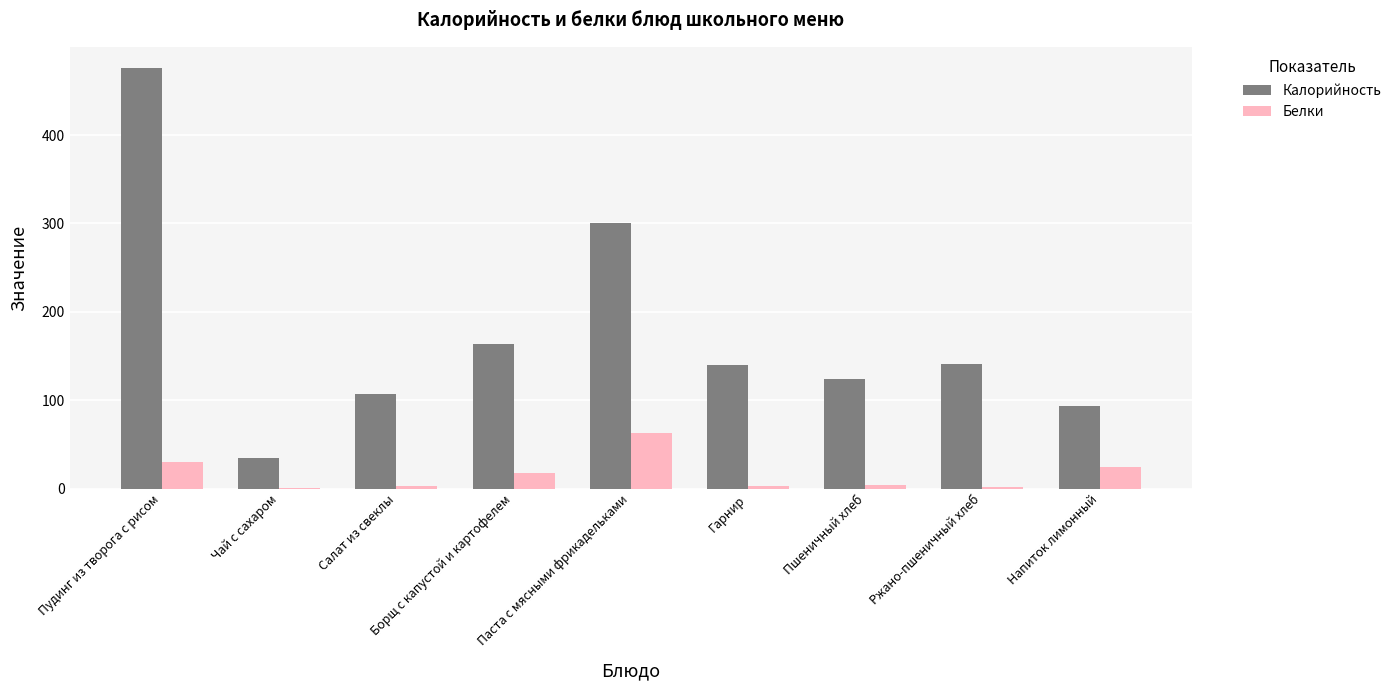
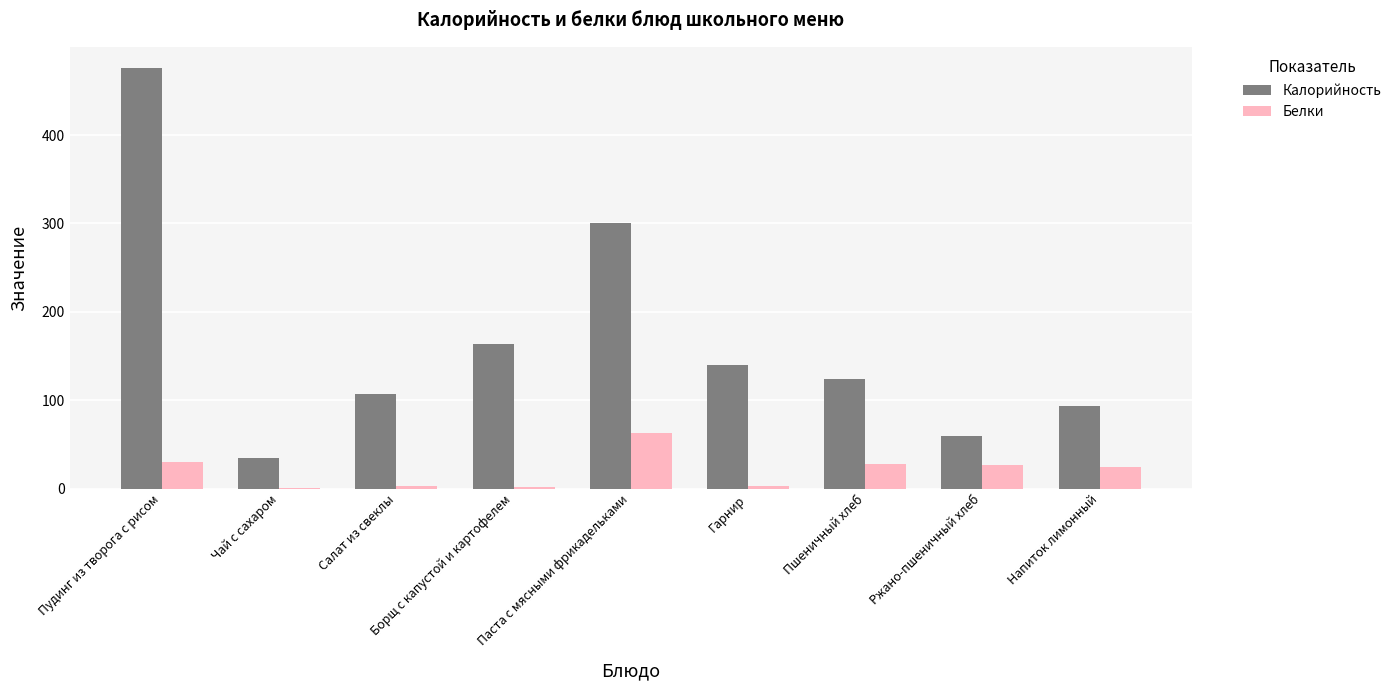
Белки, Борщ с капустой и картофелем: 20 -> 0
Белки, Пшеничный хлеб: 0 -> 30
Калорийность, Ржано-пшеничный хлеб: 140 -> 60
Белки, Ржано-пшеничный хлеб: 0 -> 30
